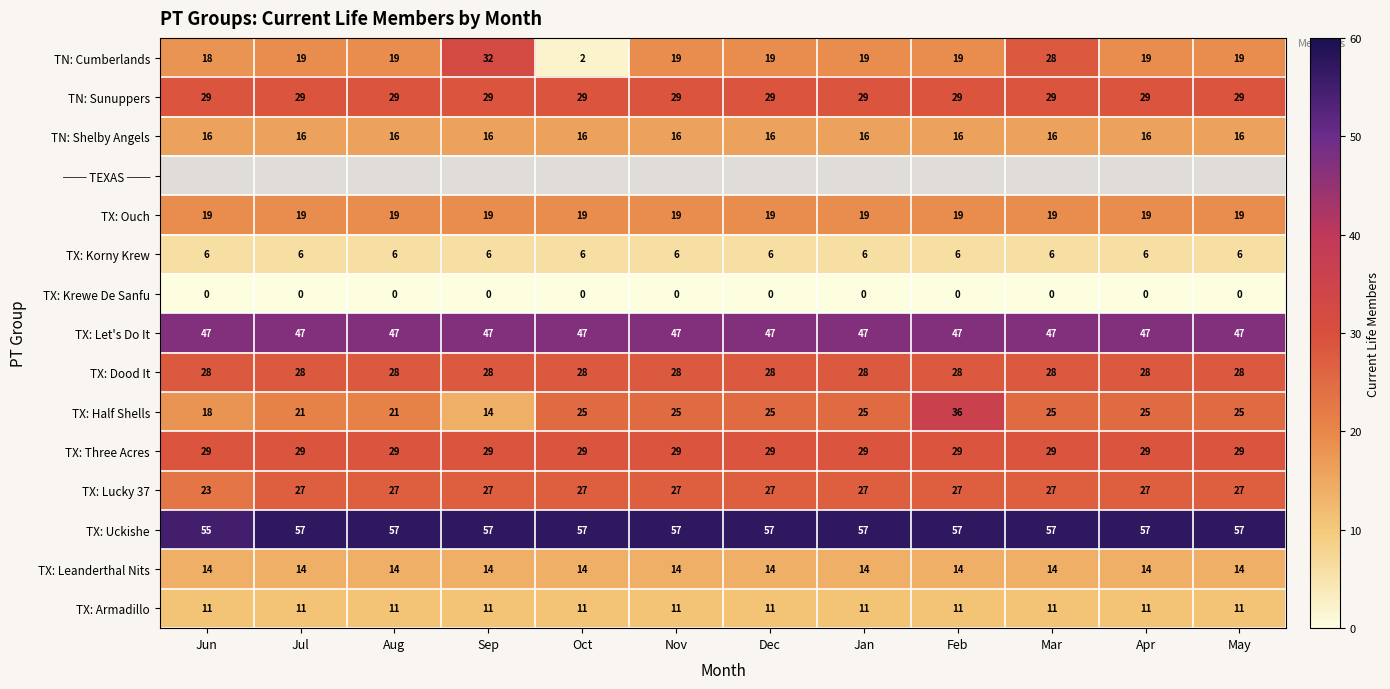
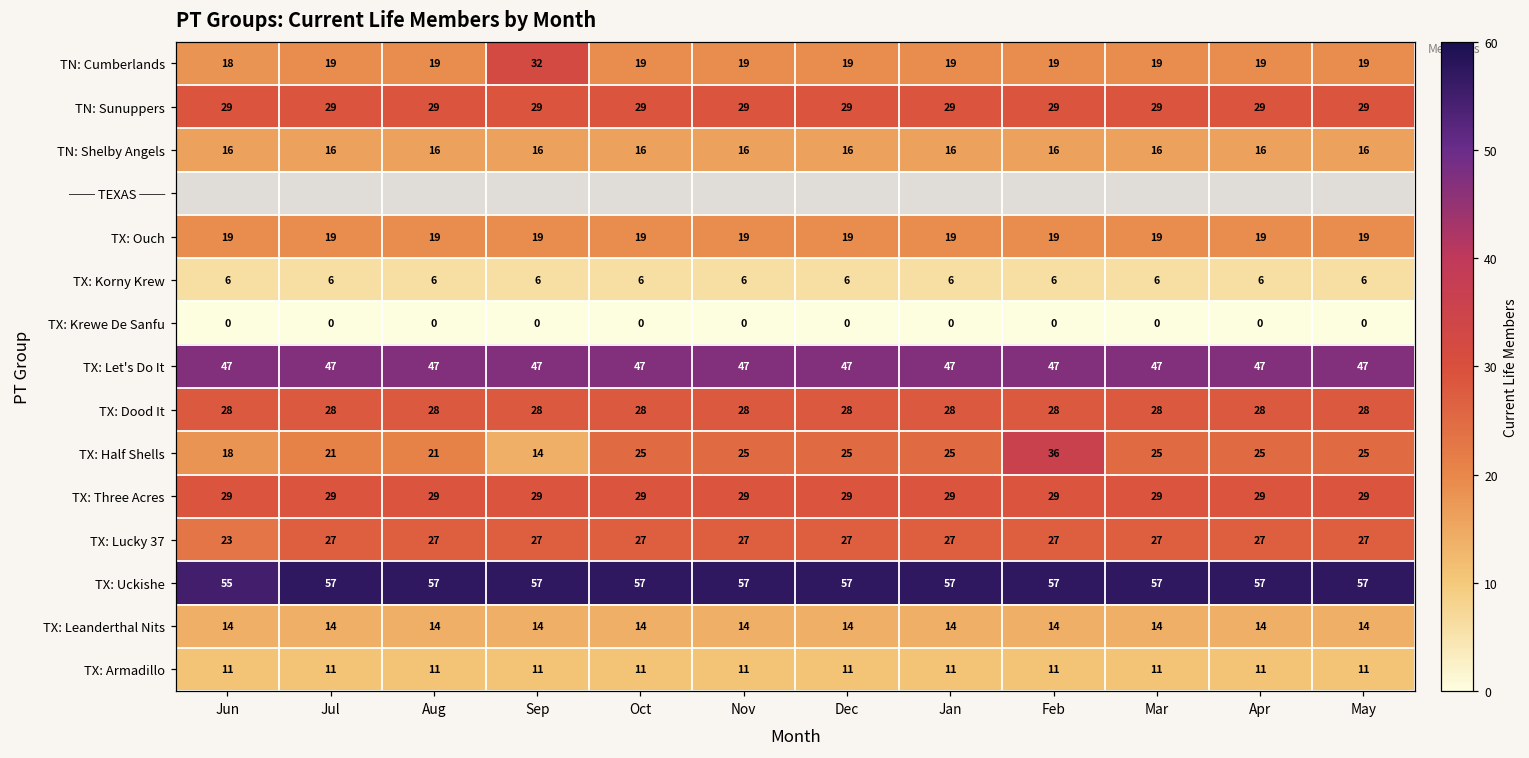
TN: Cumberlands, Oct: 2 -> 19
TN: Cumberlands, Mar: 28 -> 19
